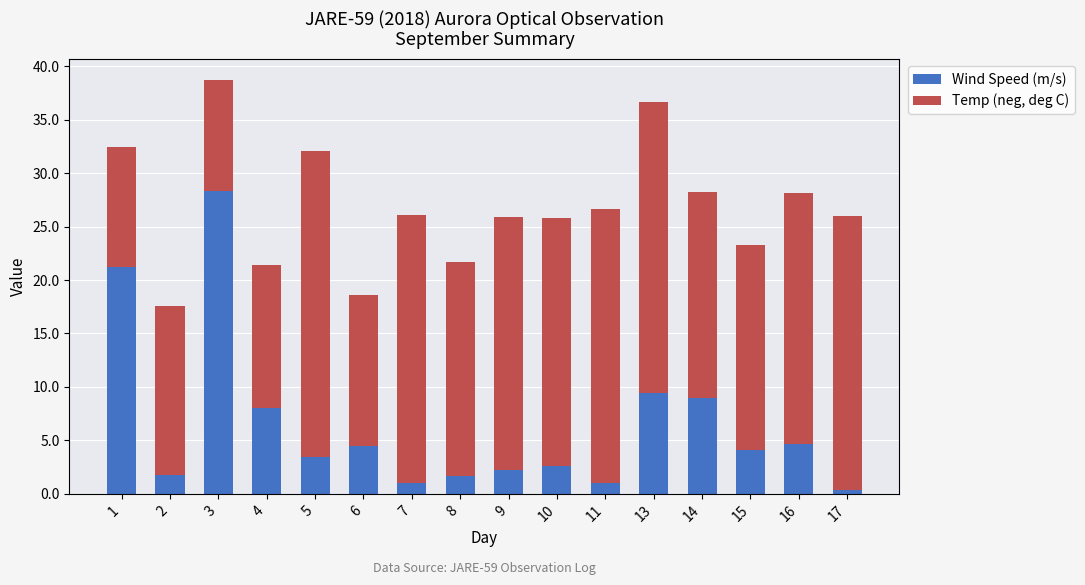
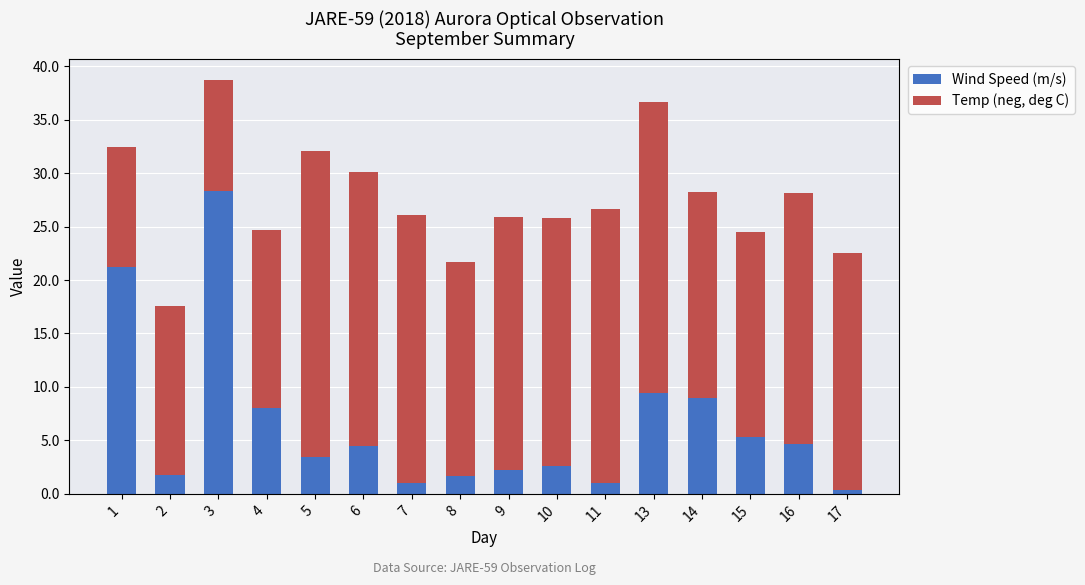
Temp (neg, deg C), 4: 13.4 -> 16.7
Temp (neg, deg C), 6: 14.1 -> 25.6
Wind Speed (m/s), 15: 4.1 -> 5.3
Temp (neg, deg C), 17: 25.6 -> 22.1
